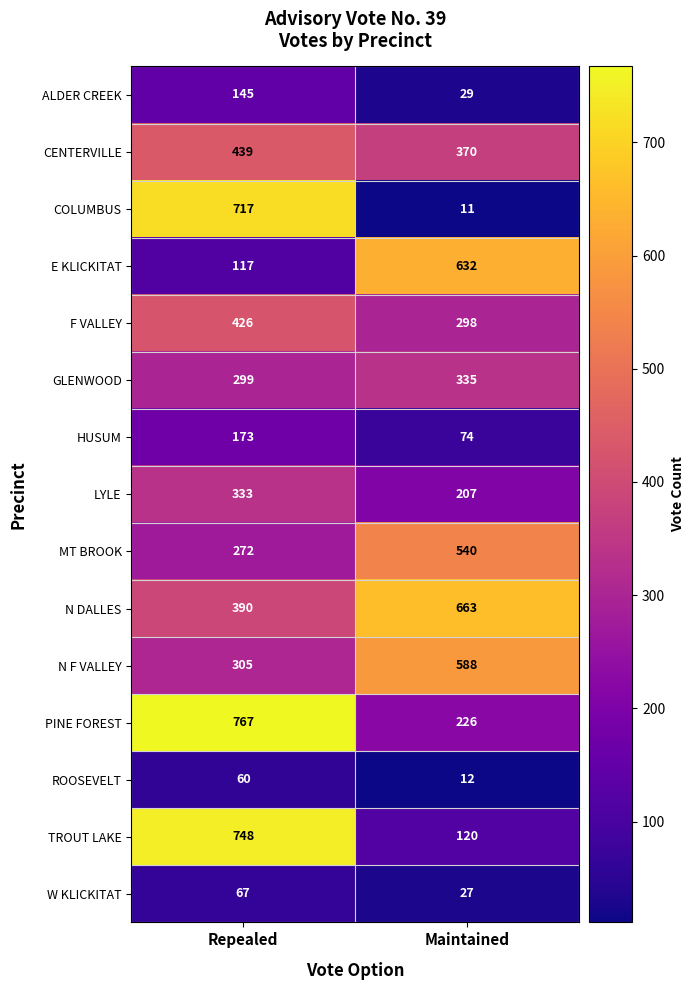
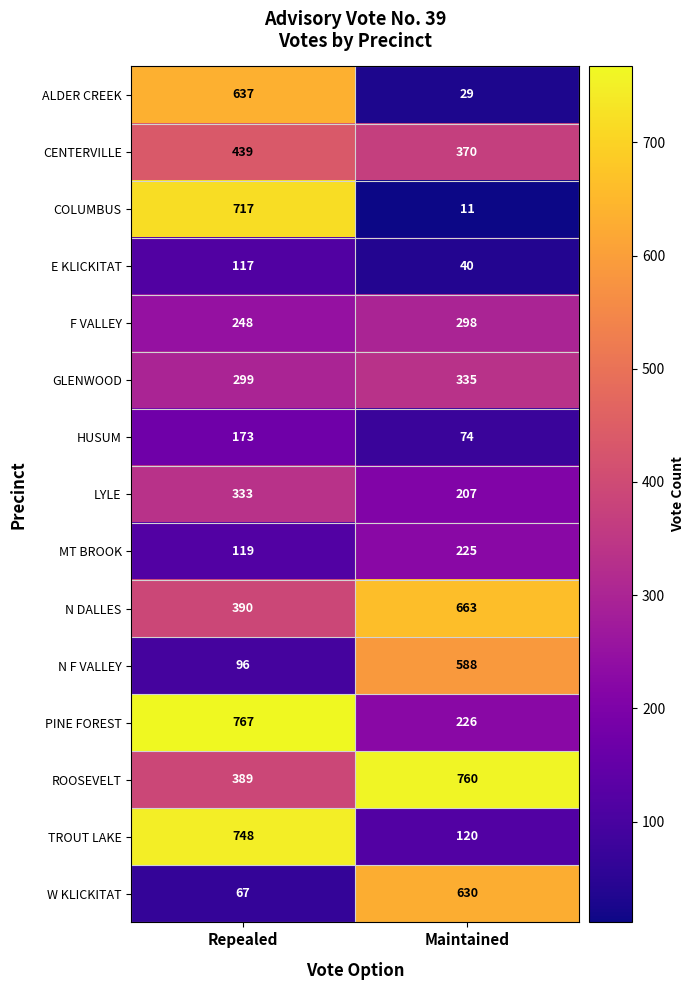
ALDER CREEK, Repealed: 145 -> 637
E KLICKITAT, Maintained: 632 -> 40
F VALLEY, Repealed: 426 -> 248
MT BROOK, Repealed: 272 -> 119
MT BROOK, Maintained: 540 -> 225
N F VALLEY, Repealed: 305 -> 96
ROOSEVELT, Repealed: 60 -> 389
ROOSEVELT, Maintained: 12 -> 760
W KLICKITAT, Maintained: 27 -> 630
